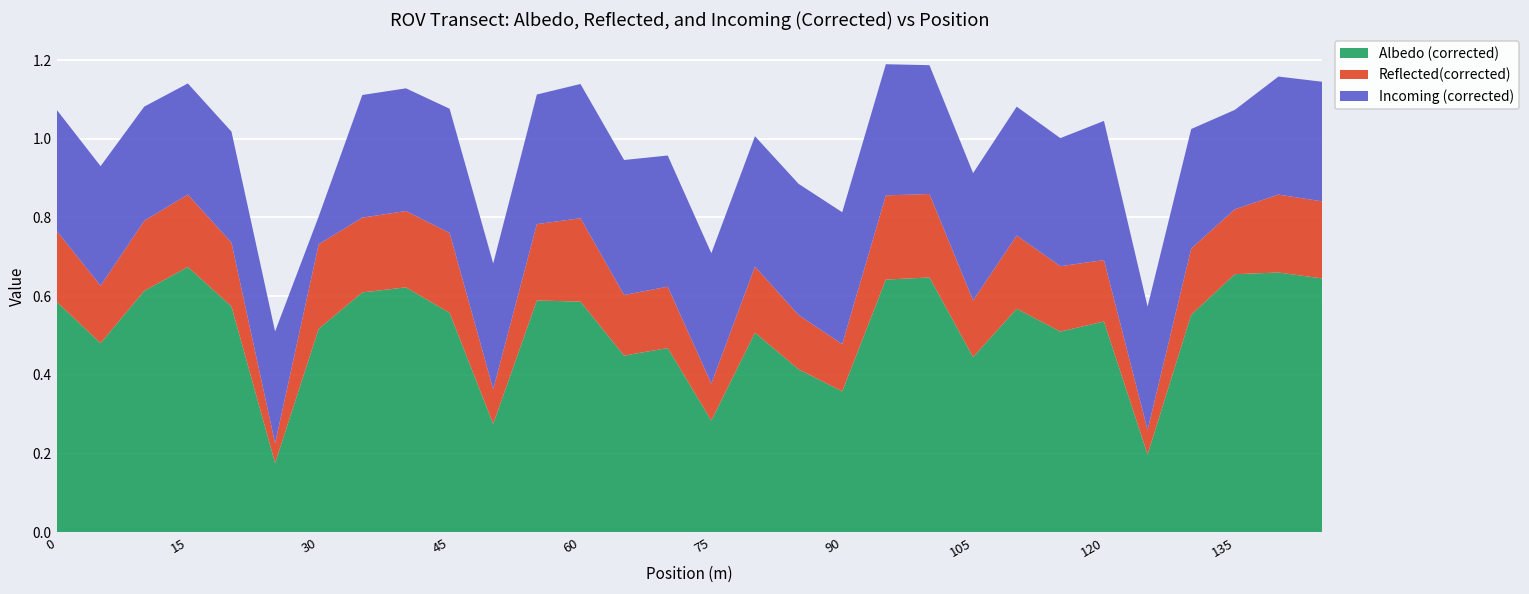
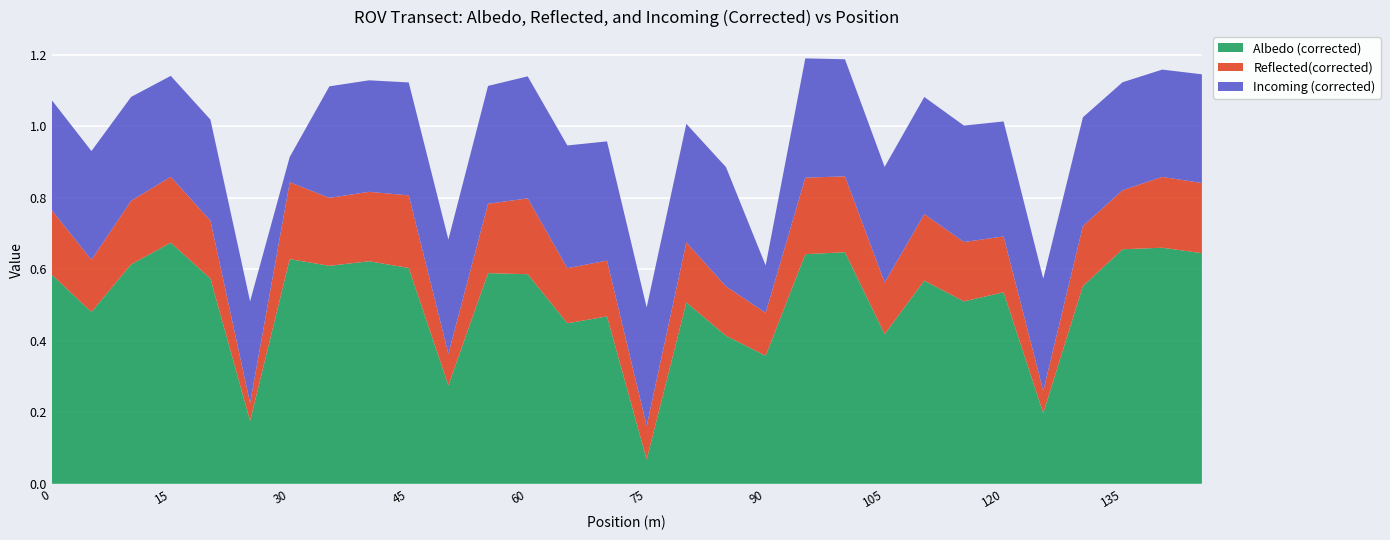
Albedo (corrected), 30: 0.52 -> 0.63
Albedo (corrected), 45: 0.56 -> 0.60
Albedo (corrected), 75: 0.28 -> 0.07
Incoming (corrected), 90: 0.34 -> 0.13
Albedo (corrected), 105: 0.45 -> 0.42
Incoming (corrected), 120: 0.35 -> 0.32
Incoming (corrected), 135: 0.25 -> 0.30
